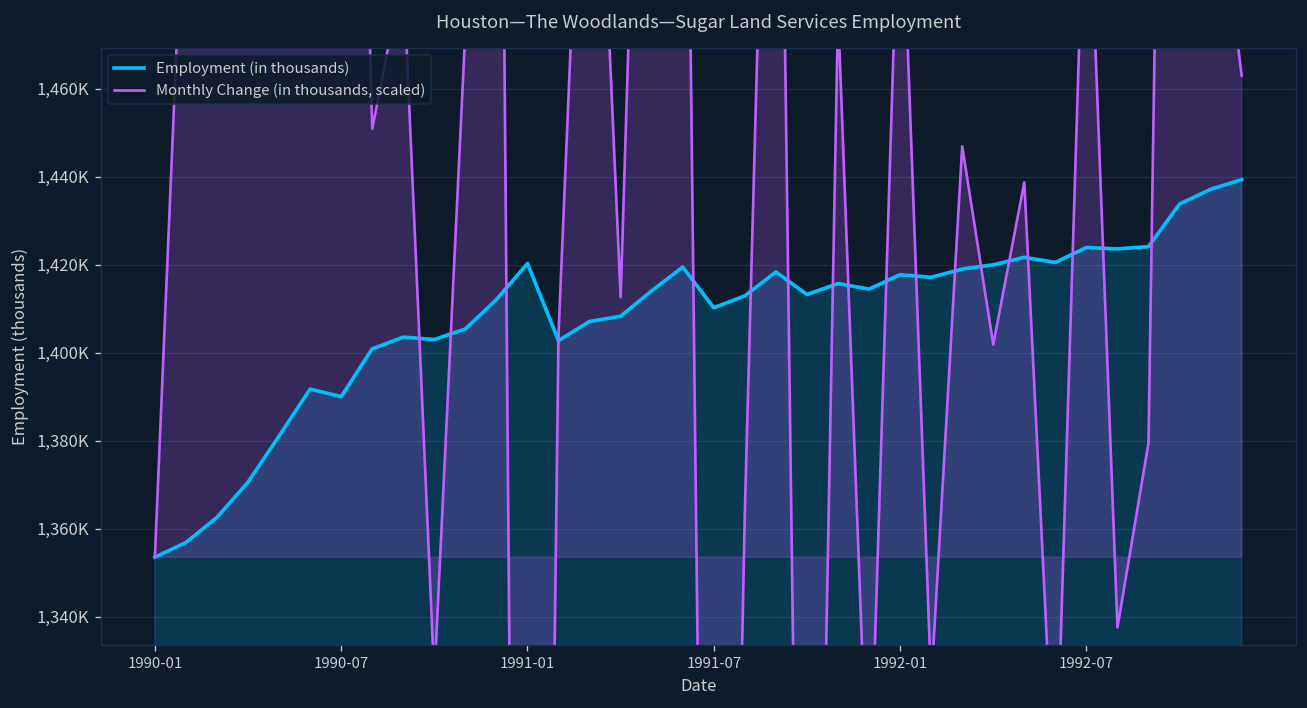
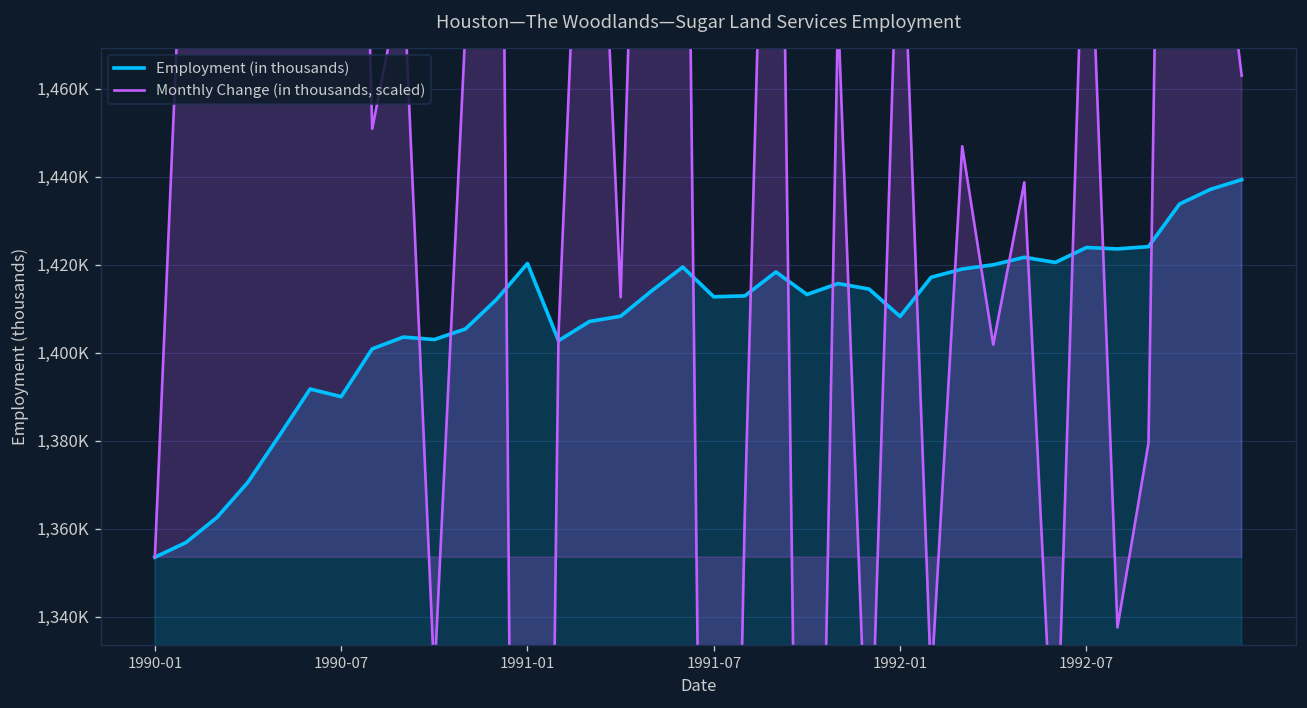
Employment (in thousands), 1991-07: 1,410,000 -> 1,413,000
Employment (in thousands), 1992-01: 1,418,000 -> 1,408,000
